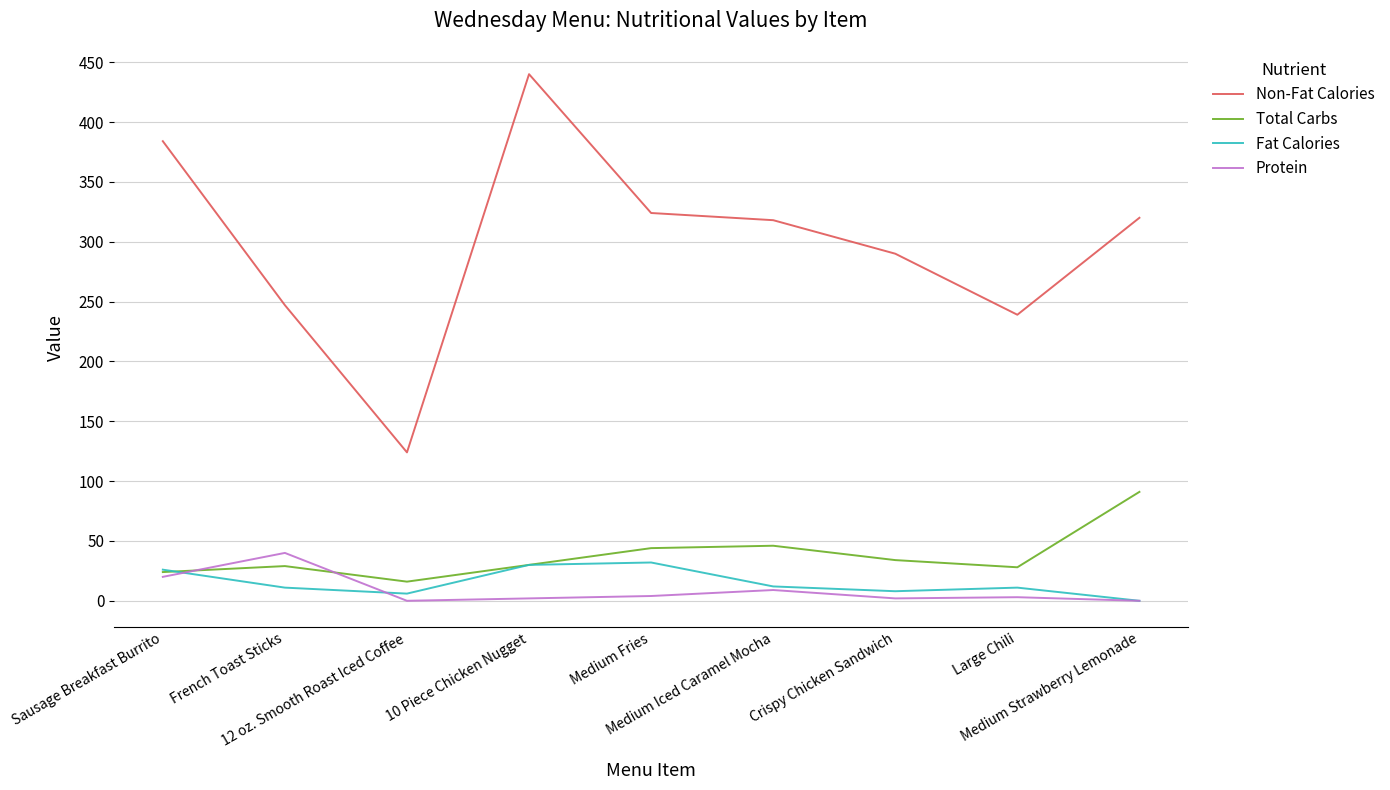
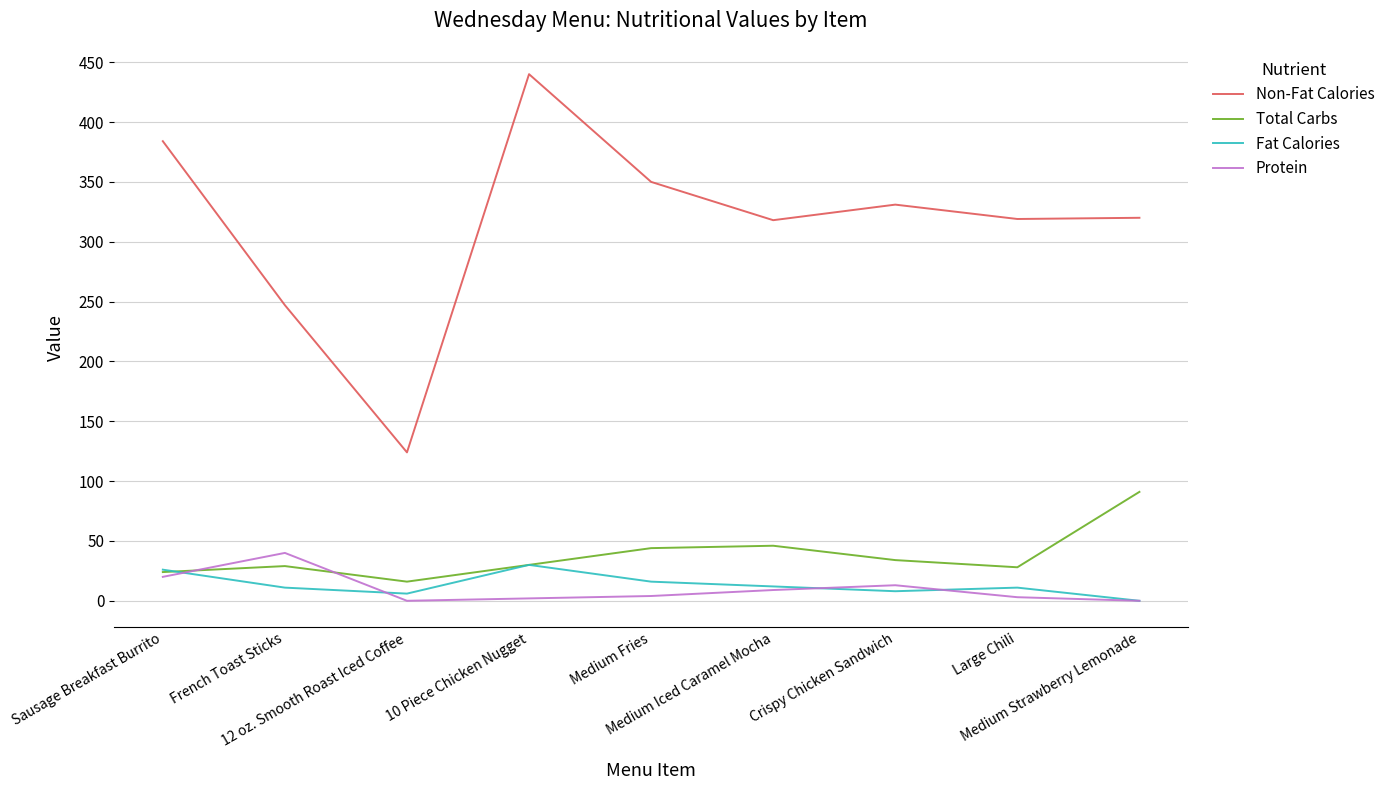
Non-Fat Calories, Medium Fries: 324 -> 350
Fat Calories, Medium Fries: 32 -> 16
Non-Fat Calories, Crispy Chicken Sandwich: 290 -> 331
Protein, Crispy Chicken Sandwich: 2 -> 13
Non-Fat Calories, Large Chili: 239 -> 319
